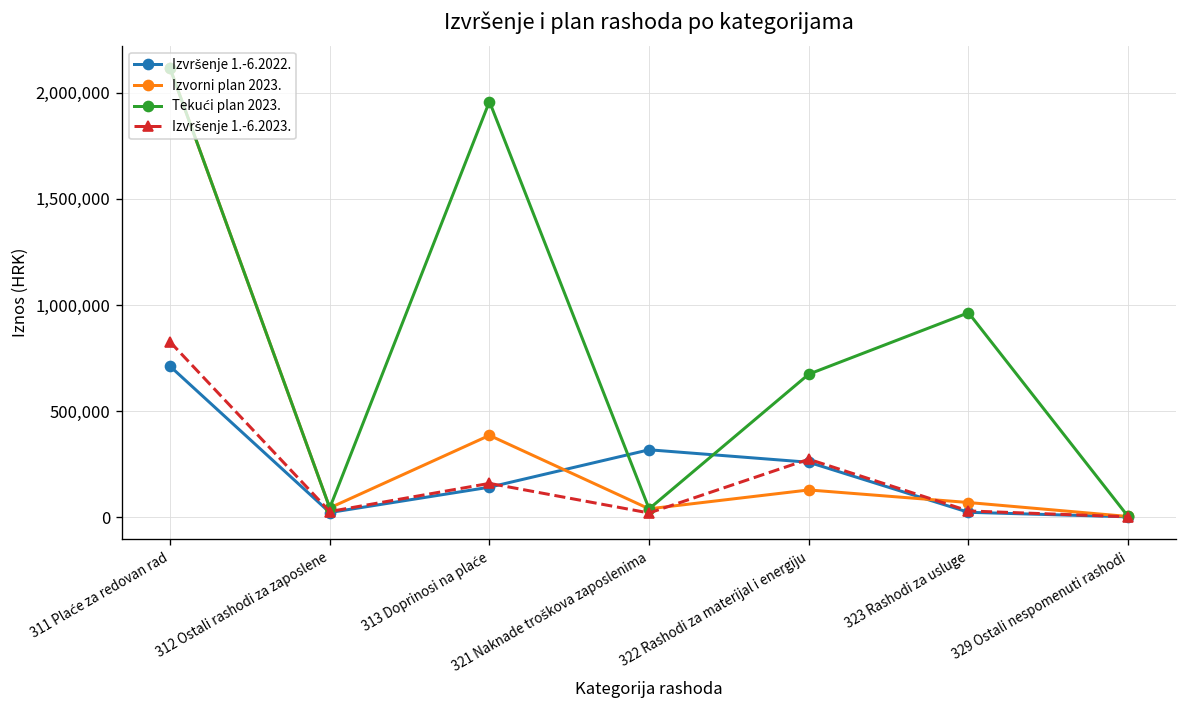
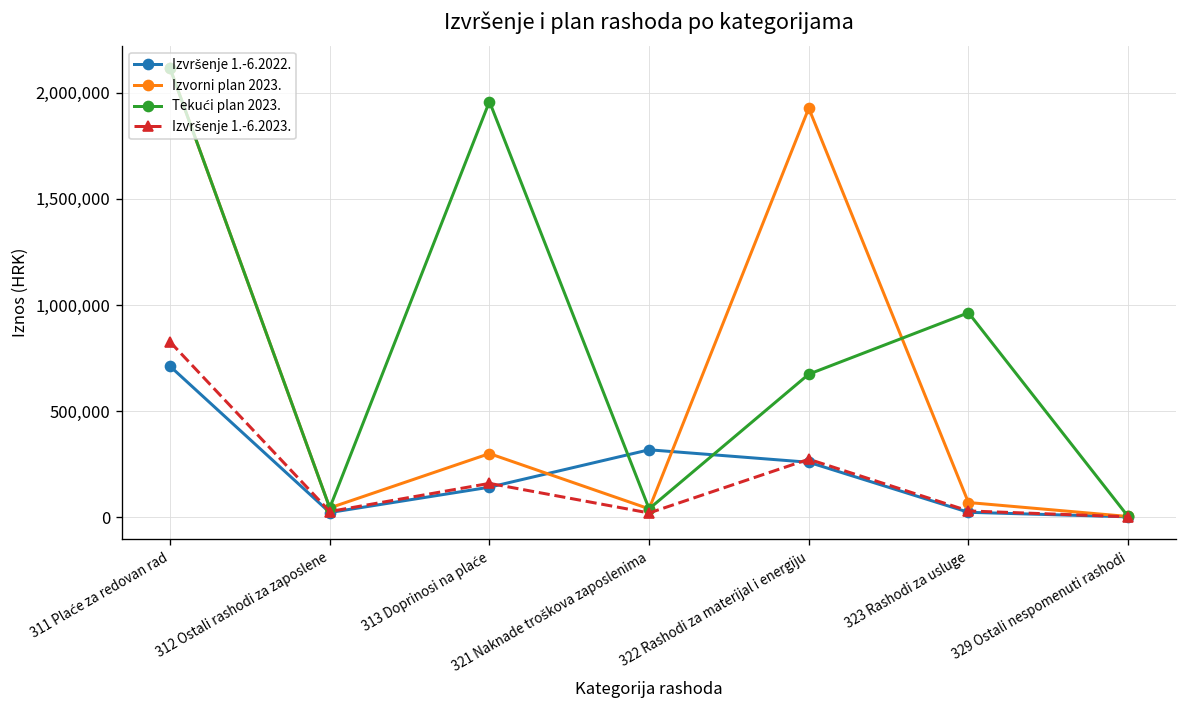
Izvorni plan 2023., 313 Doprinosi na plaće: 390,000 -> 300,000
Izvorni plan 2023., 322 Rashodi za materijal i energiju: 130,000 -> 1,930,000
